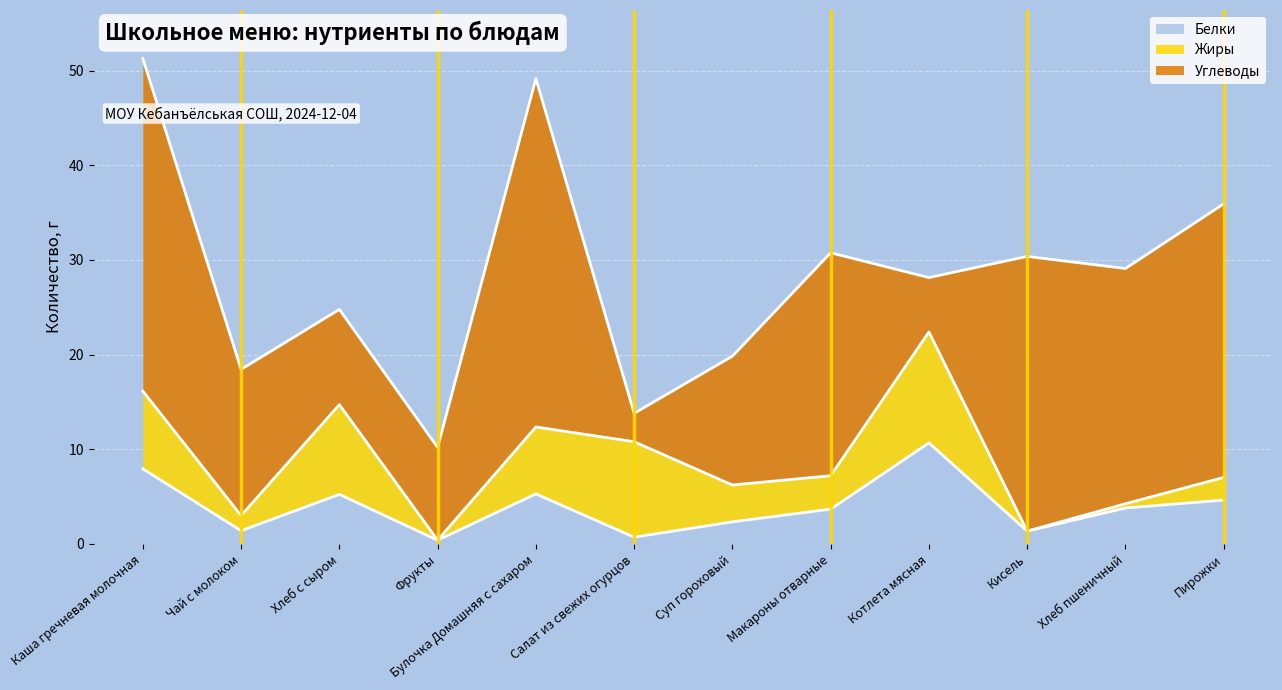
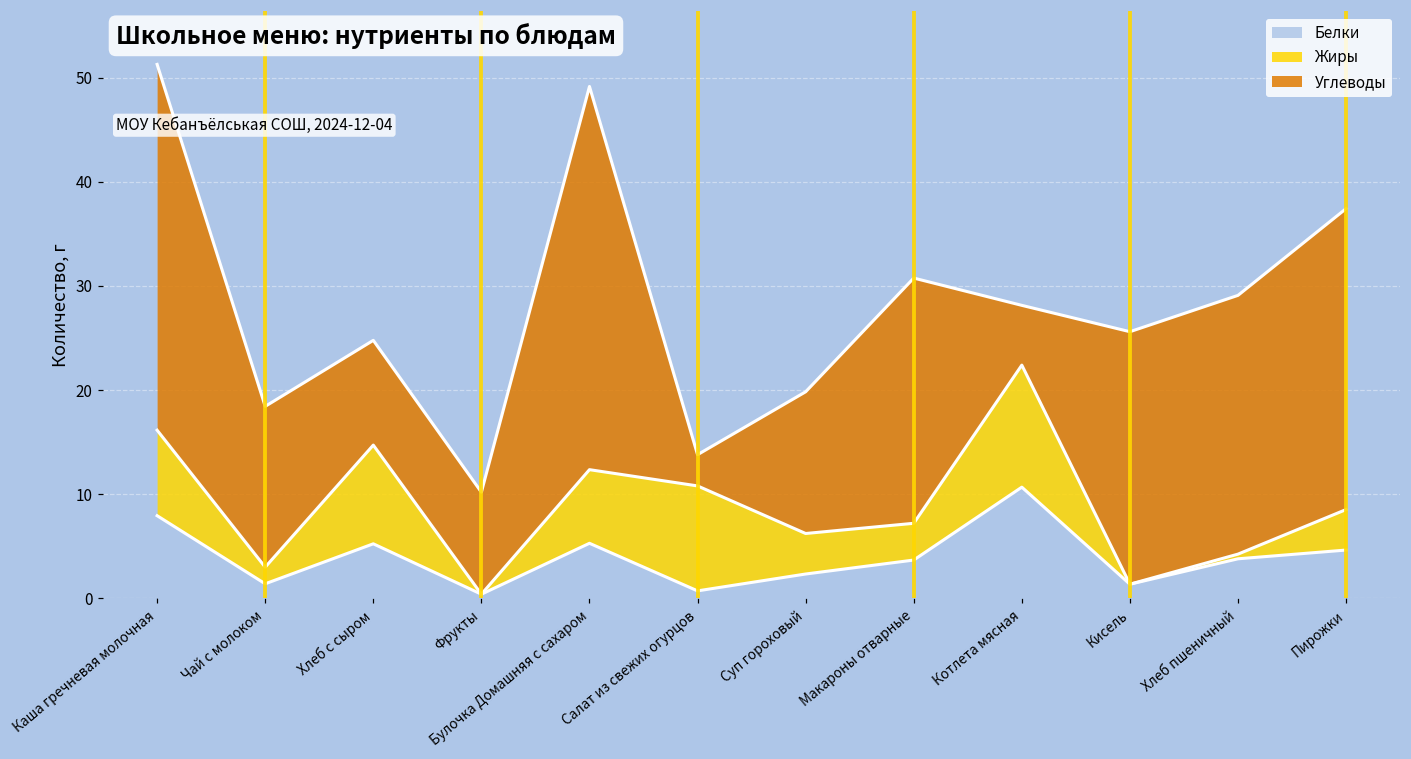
Углеводы, Кисель: 29 -> 24
Жиры, Пирожки: 2 -> 4
